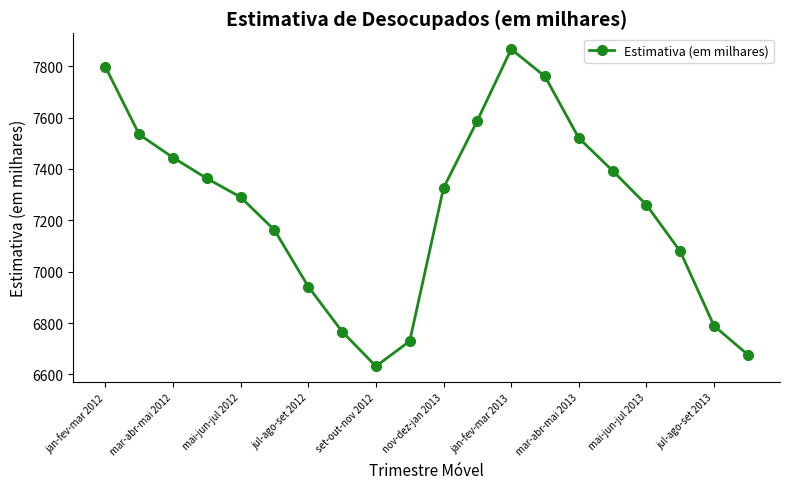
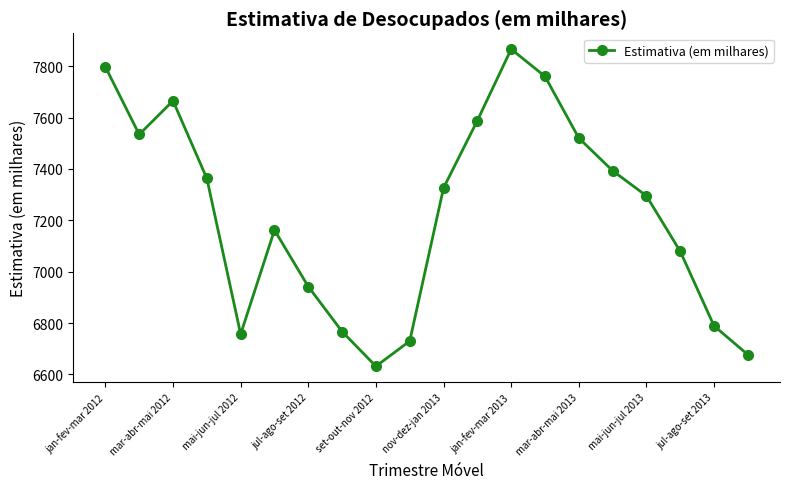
mar-abr-mai 2012: 7440 -> 7670
mai-jun-jul 2012: 7290 -> 6760
mai-jun-jul 2013: 7260 -> 7300
